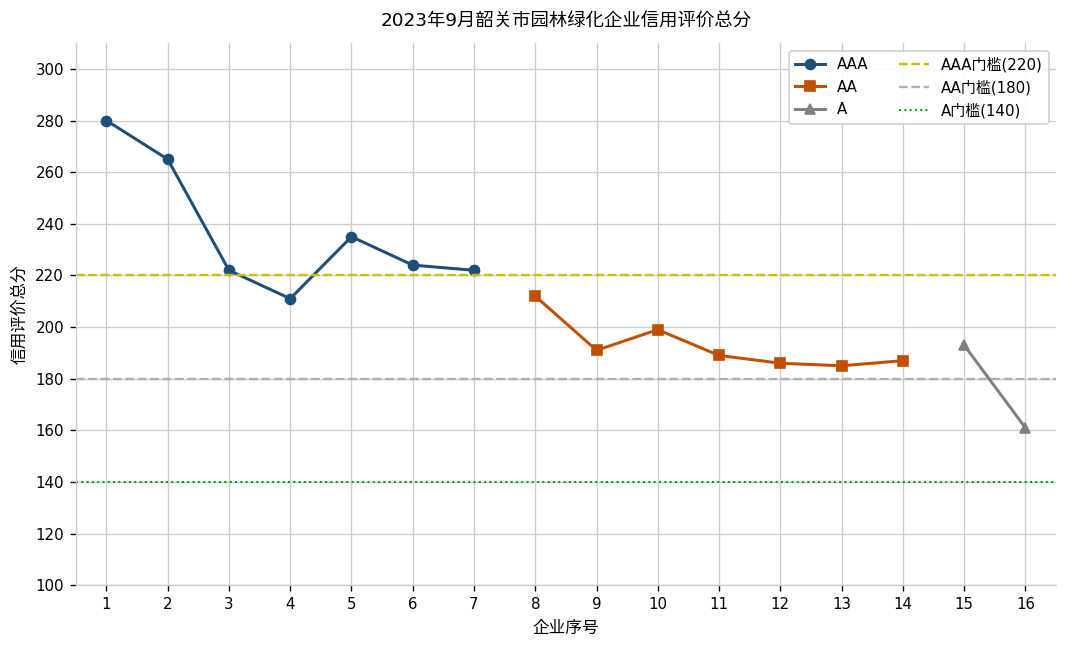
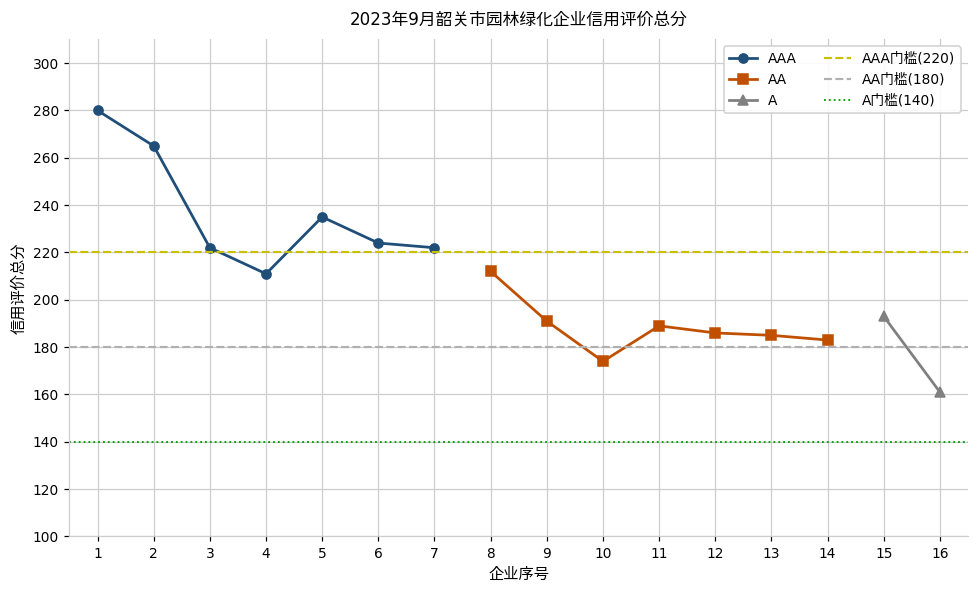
AA, 10: 199 -> 174
AA, 14: 187 -> 183
